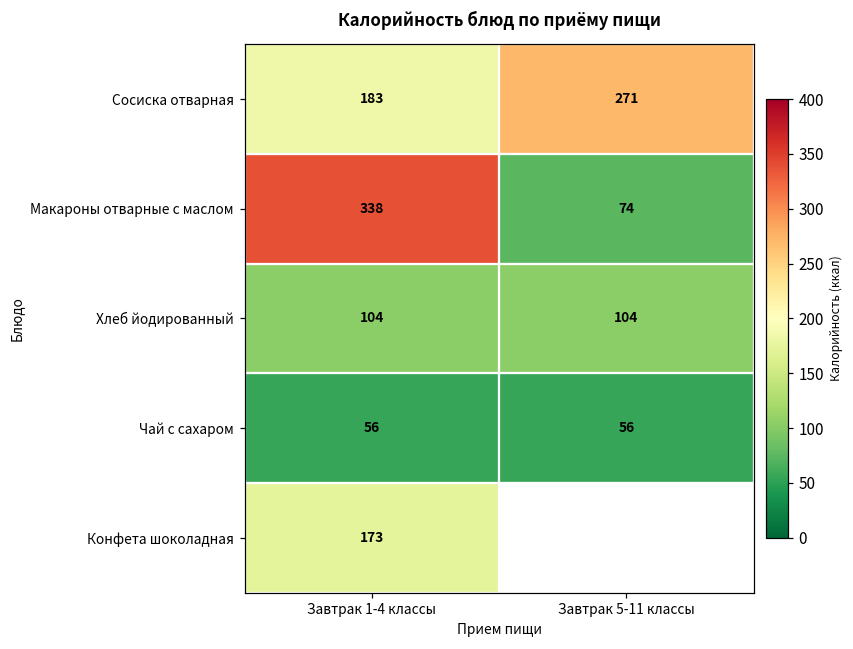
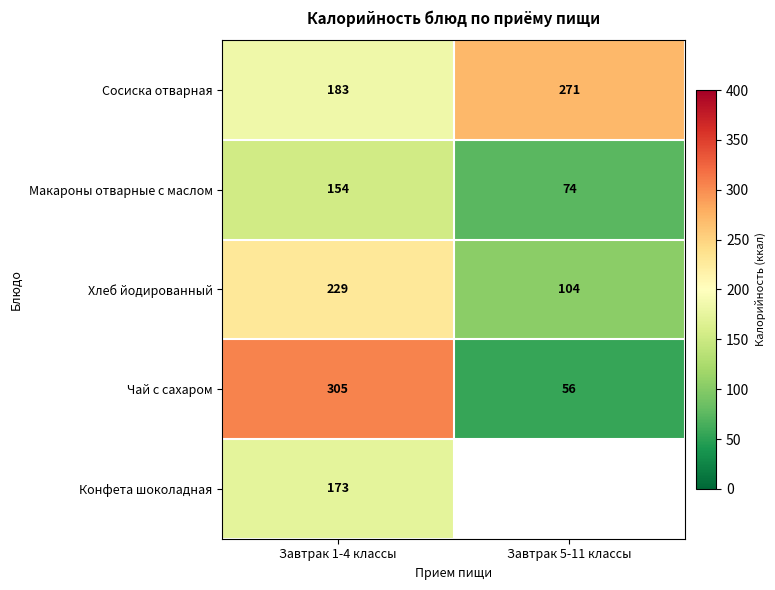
Макароны отварные с маслом, Завтрак 1-4 классы: 338 -> 154
Хлеб йодированный, Завтрак 1-4 классы: 104 -> 229
Чай с сахаром, Завтрак 1-4 классы: 56 -> 305
